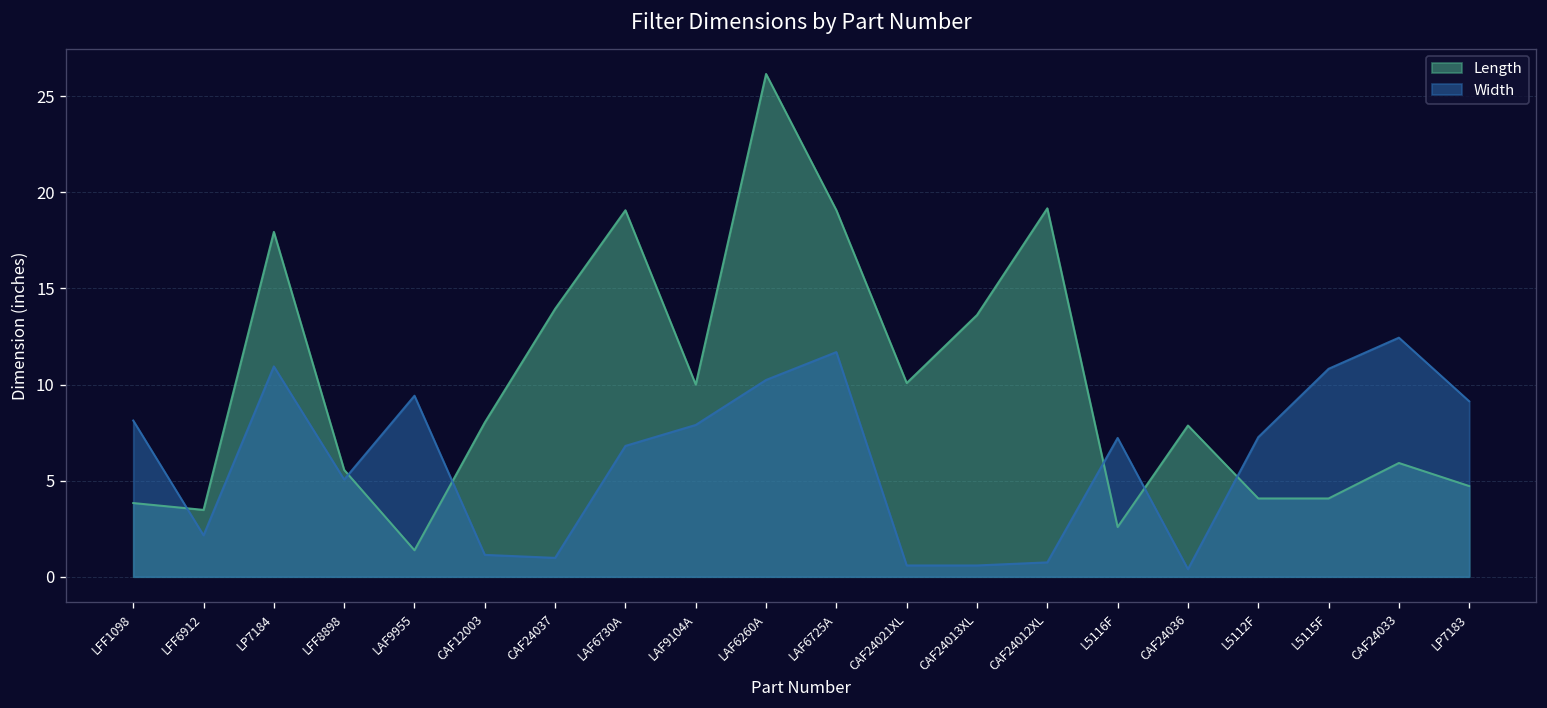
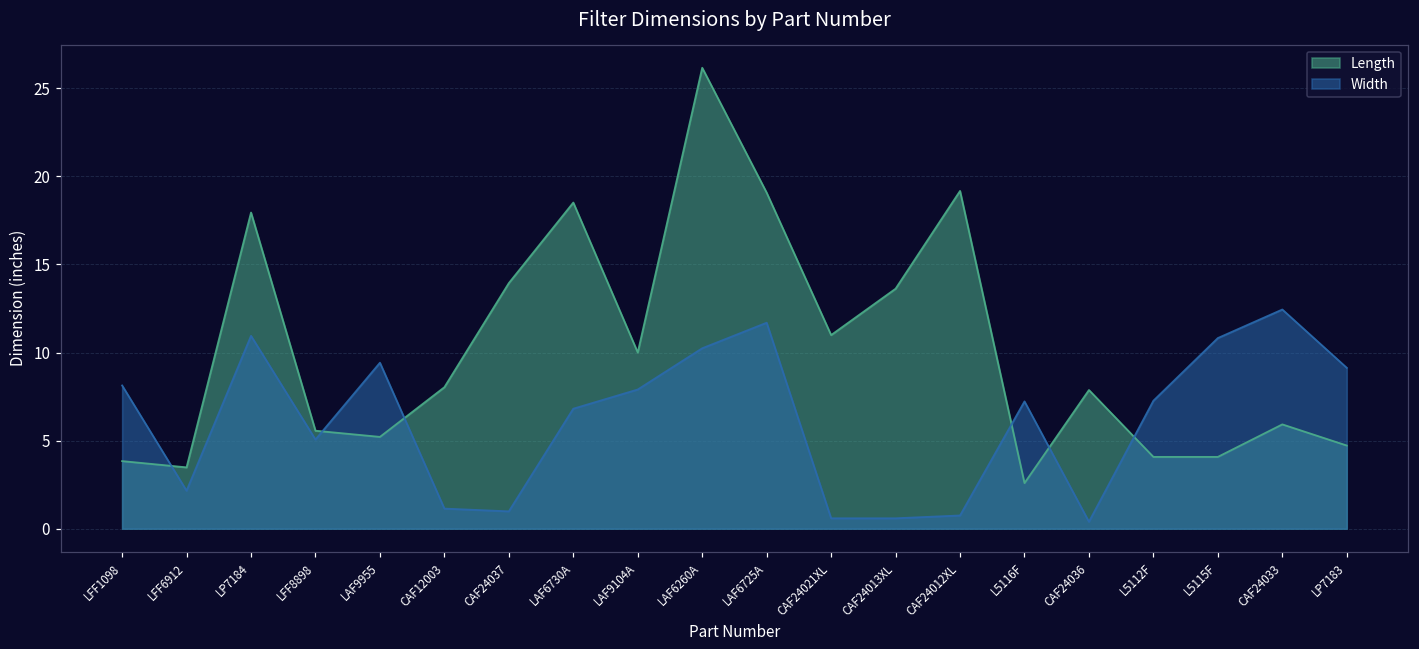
Length, LAF9955: 1.4 -> 5.2
Length, LAF6730A: 19.1 -> 18.5
Length, CAF24021XL: 10.1 -> 11.0
